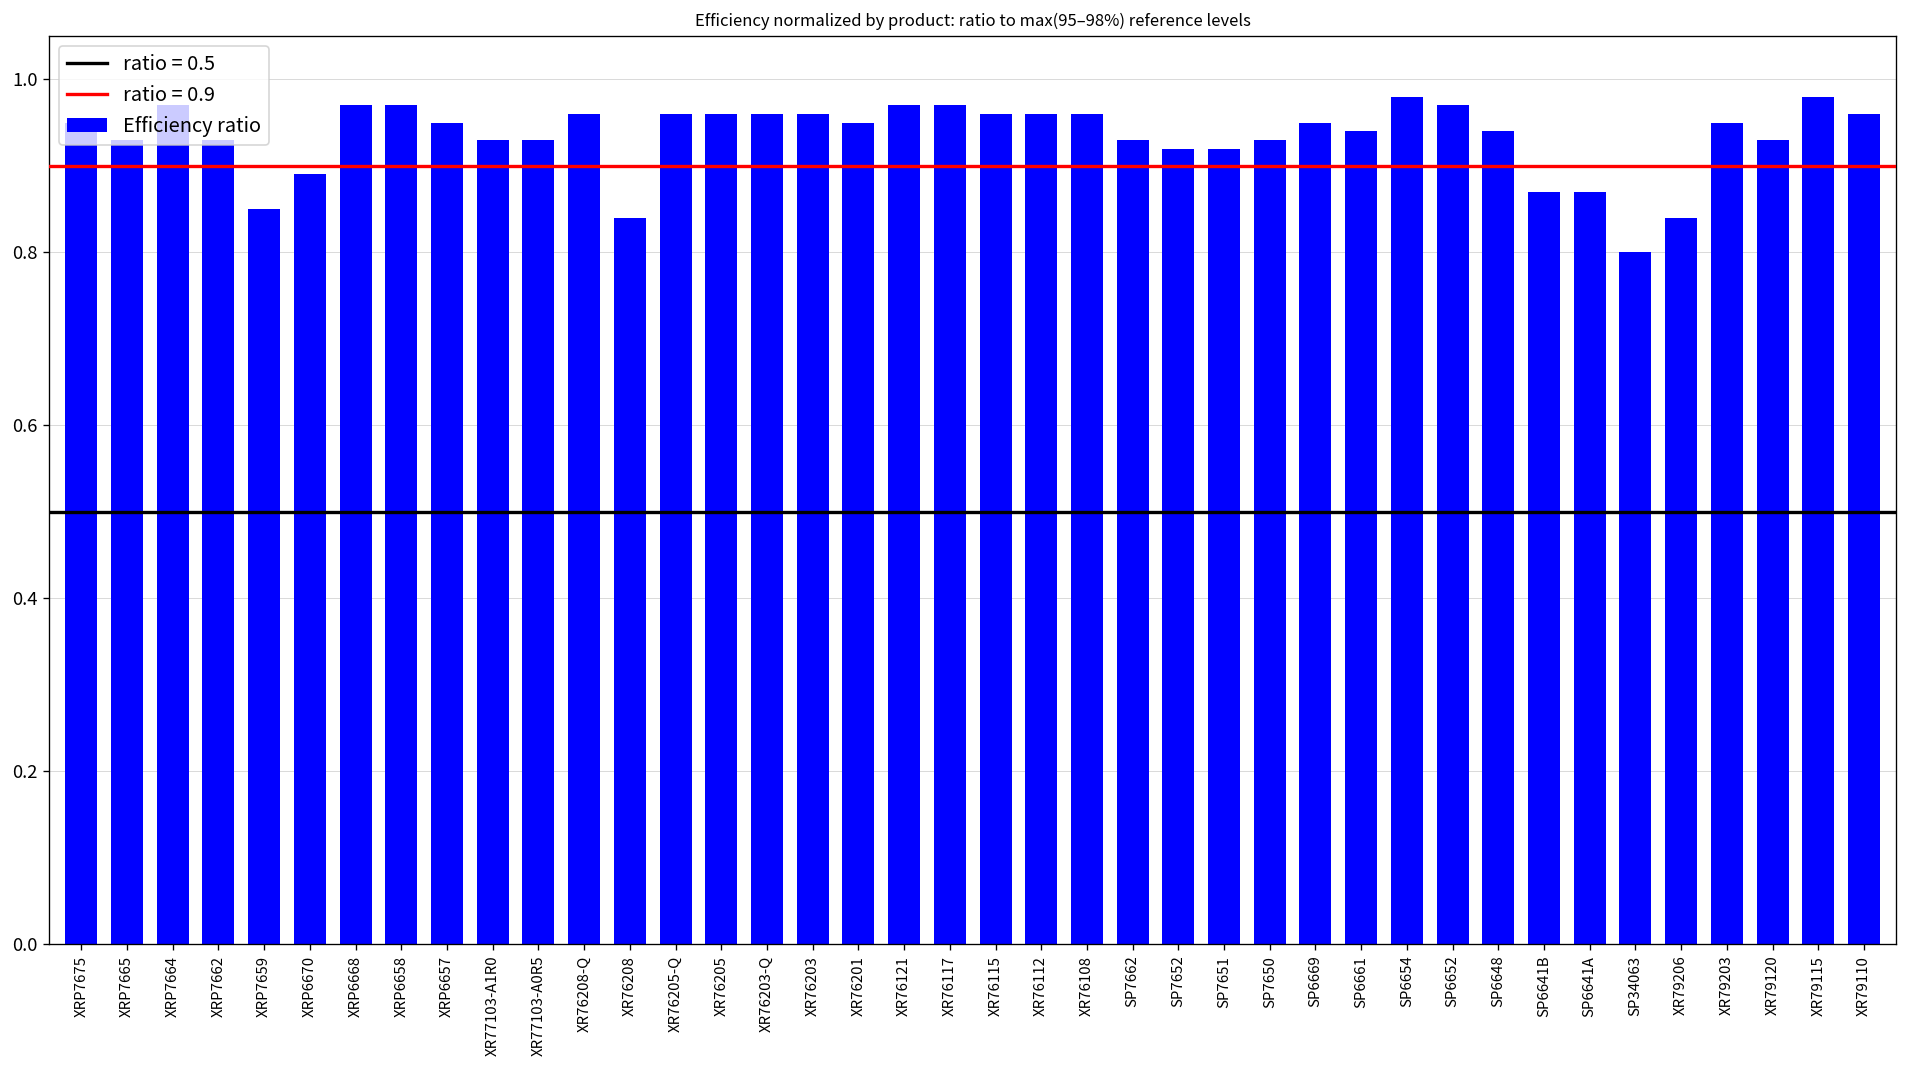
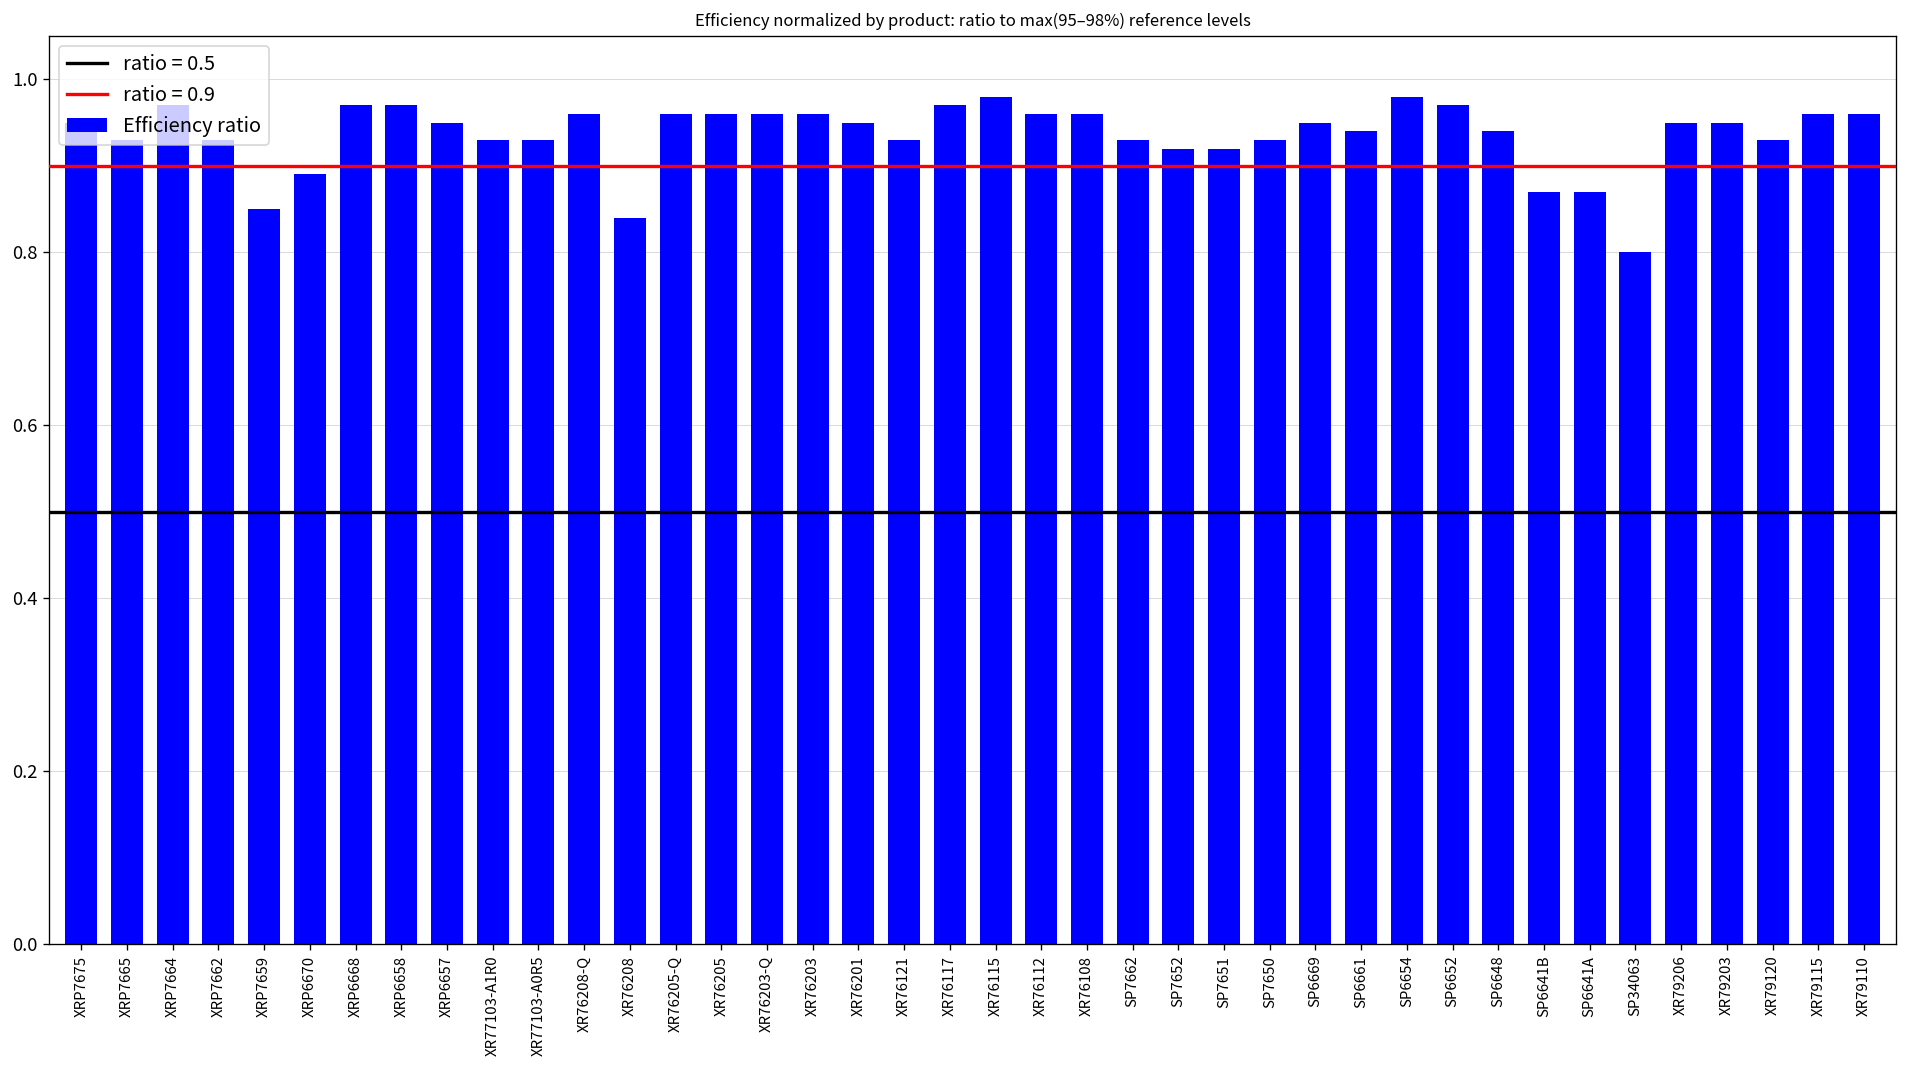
XR76121: 0.97 -> 0.93
XR76115: 0.96 -> 0.98
XR79206: 0.84 -> 0.95
XR79115: 0.98 -> 0.96
